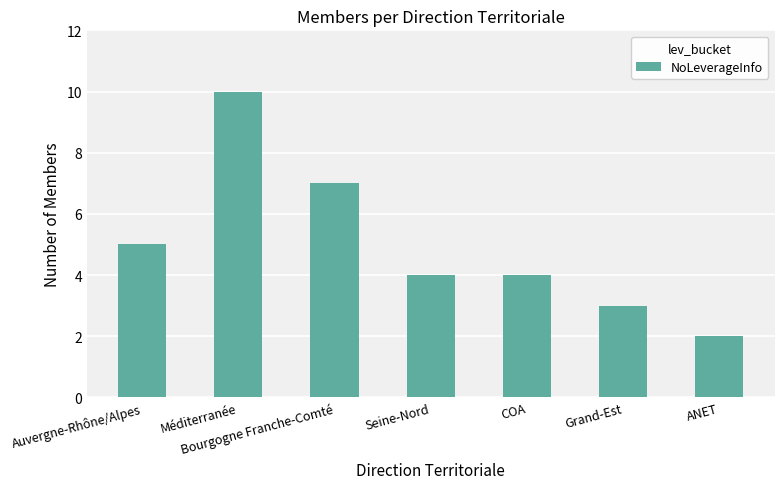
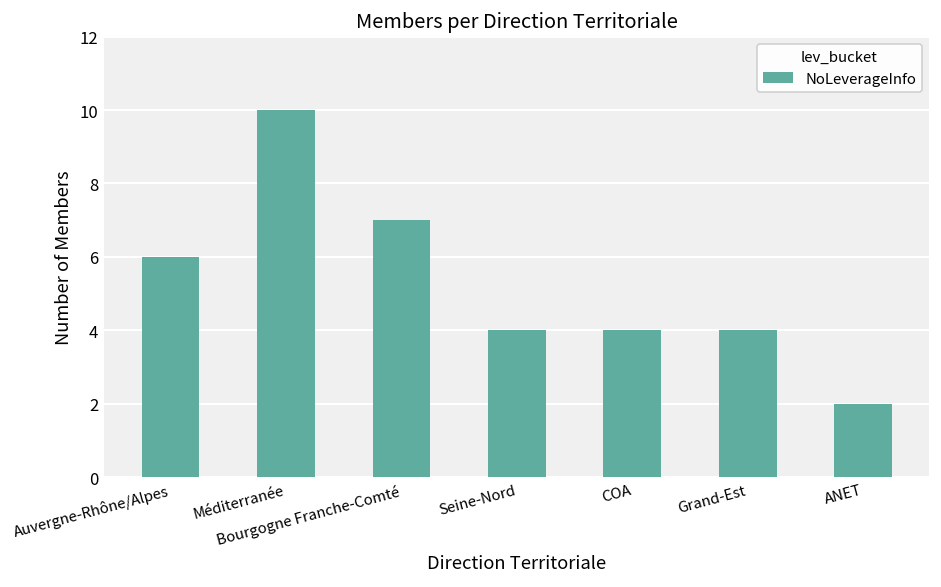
Auvergne-Rhône/Alpes: 5 -> 6
Grand-Est: 3 -> 4
